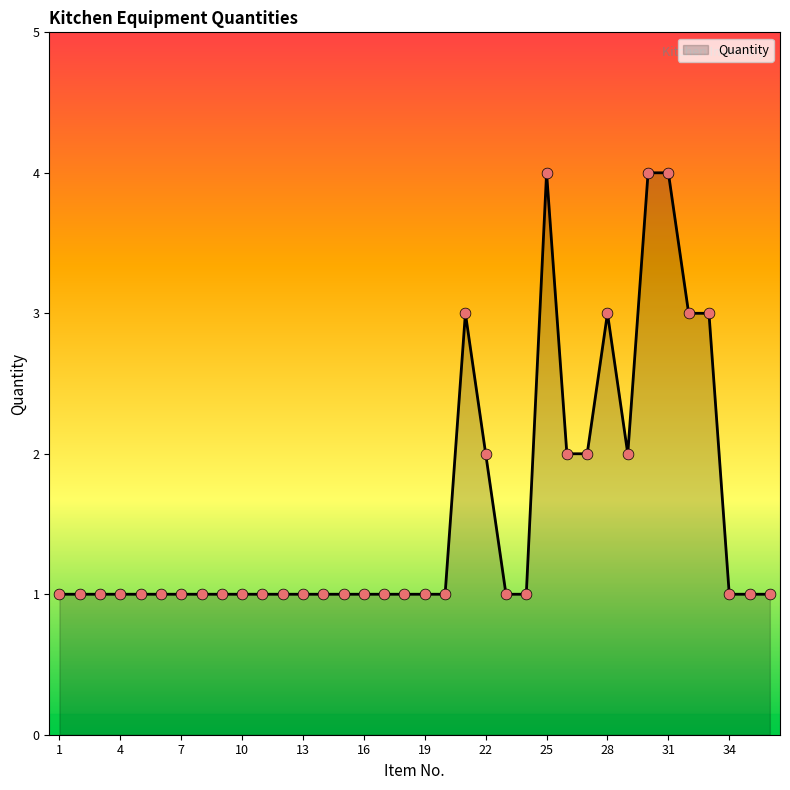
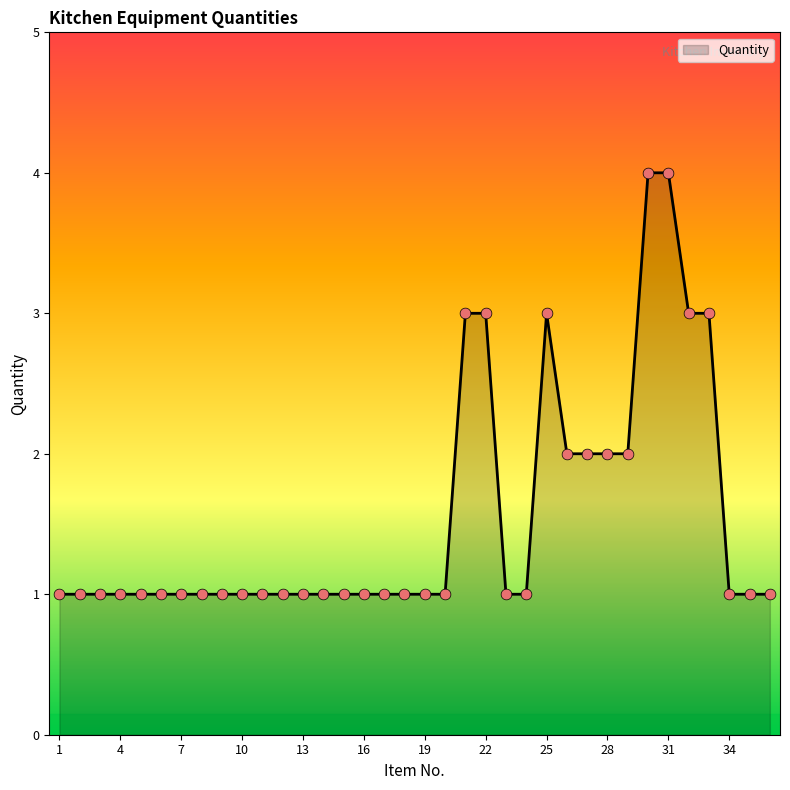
22: 2 -> 3
25: 4 -> 3
28: 3 -> 2
